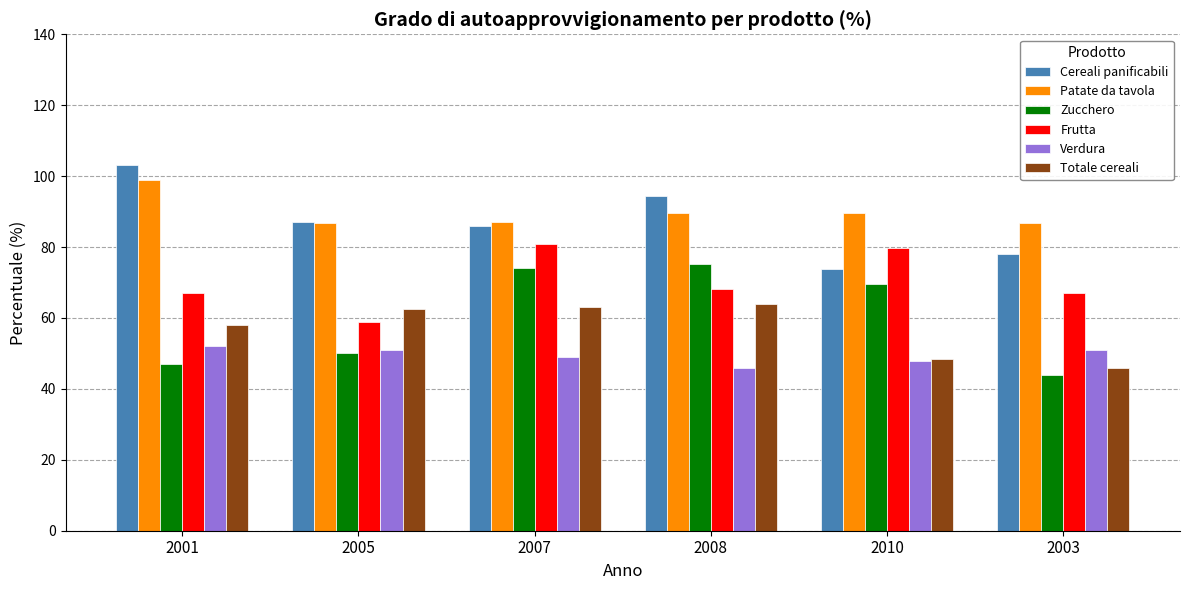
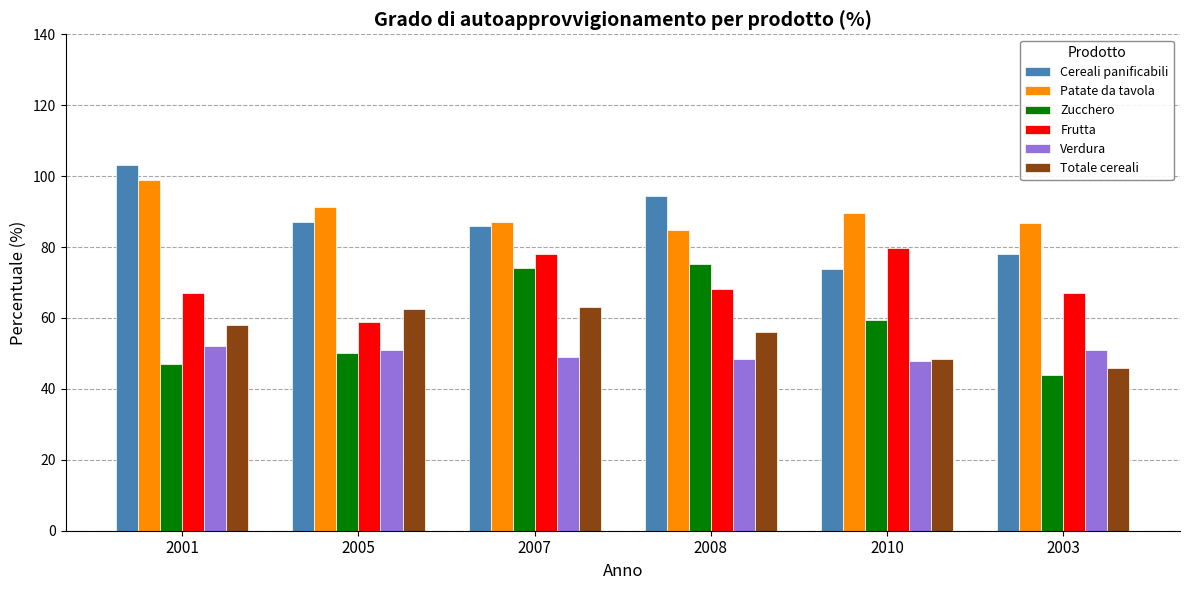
Patate da tavola, 2005: 87 -> 91
Frutta, 2007: 81 -> 78
Patate da tavola, 2008: 90 -> 85
Verdura, 2008: 46 -> 48
Totale cereali, 2008: 64 -> 56
Zucchero, 2010: 70 -> 59
